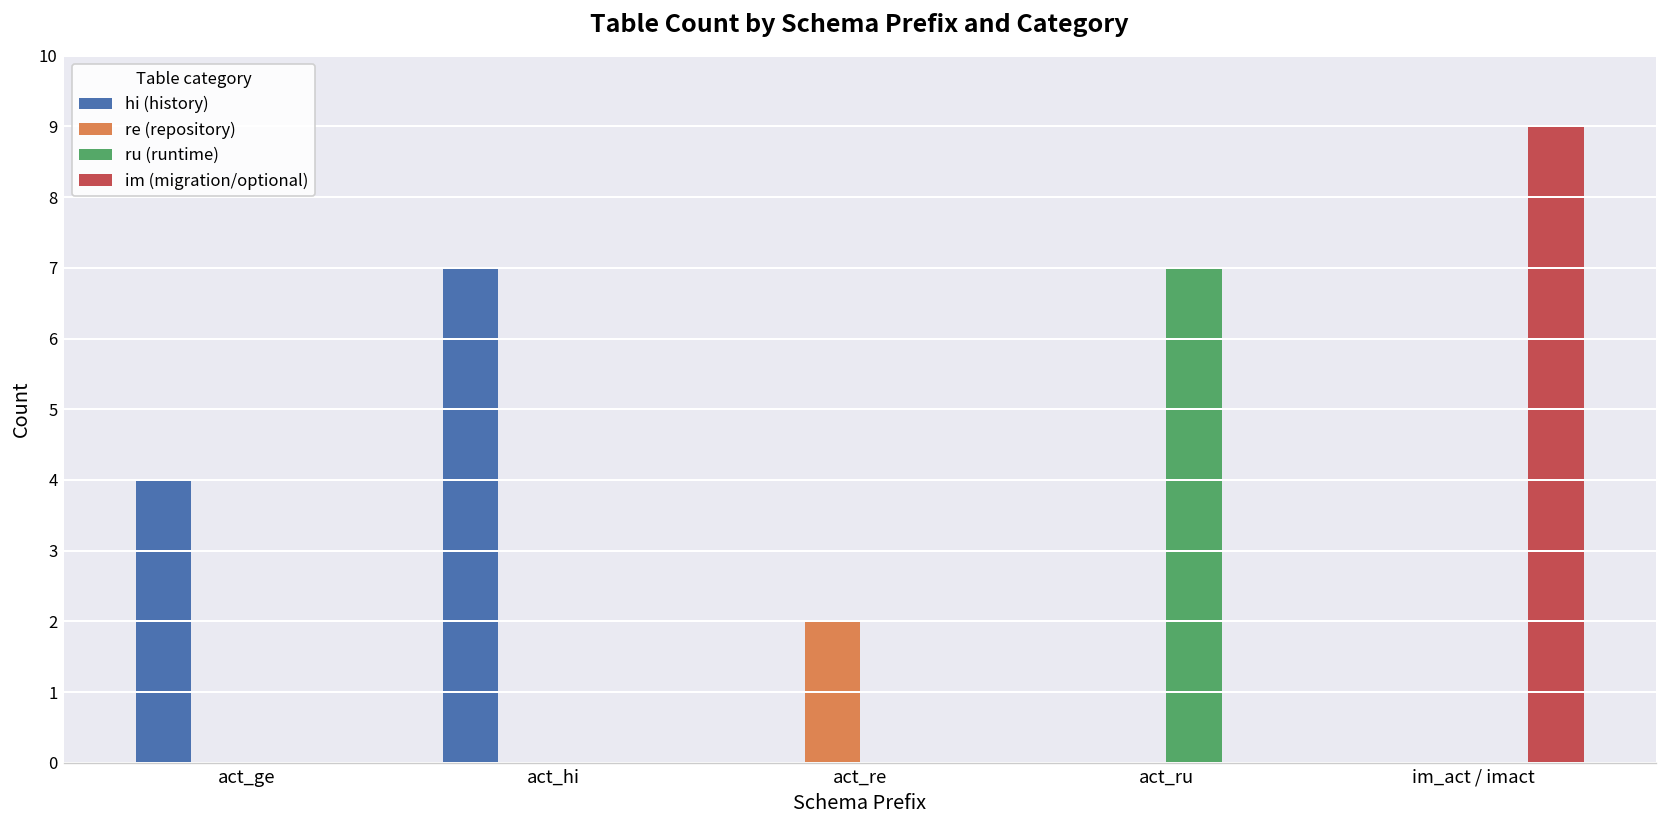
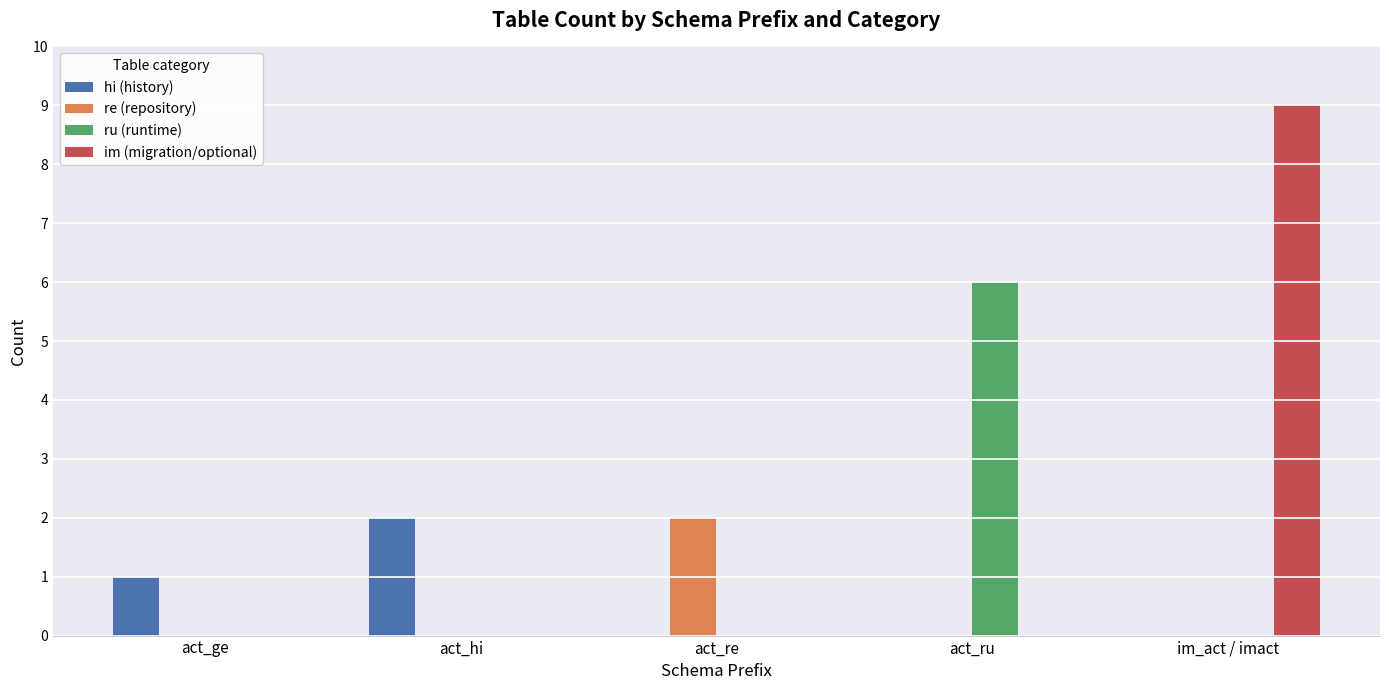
hi (history), act_ge: 4 -> 1
hi (history), act_hi: 7 -> 2
ru (runtime), act_ru: 7 -> 6
